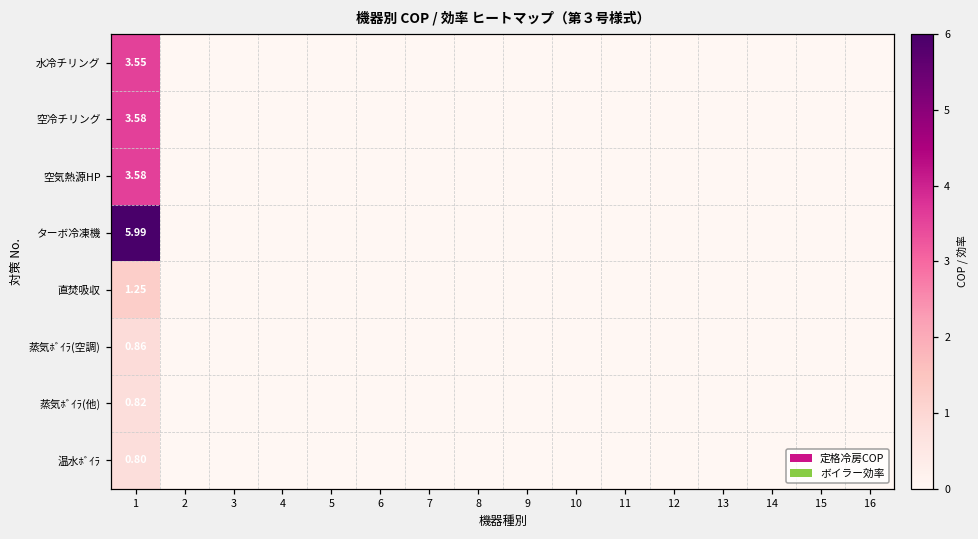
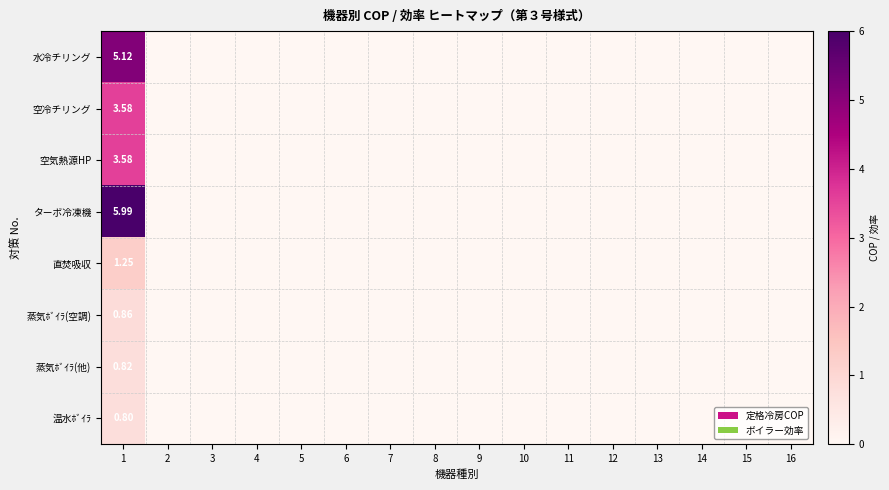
水冷チリング, 1: 3.55 -> 5.12
